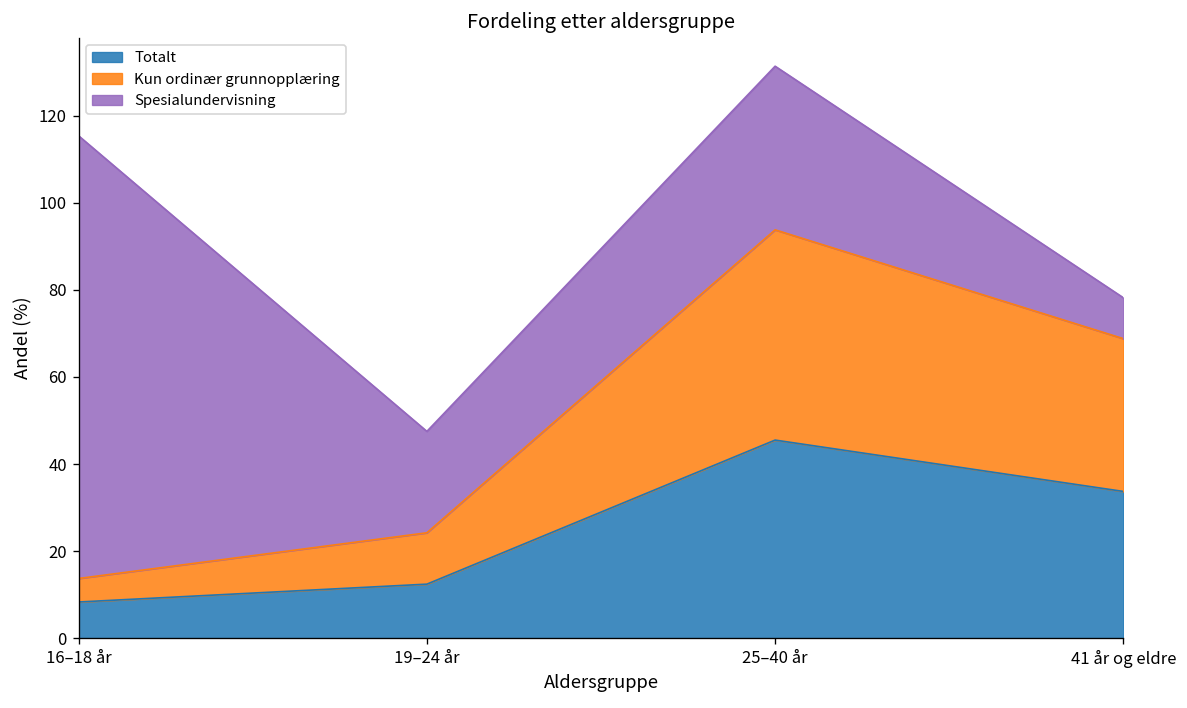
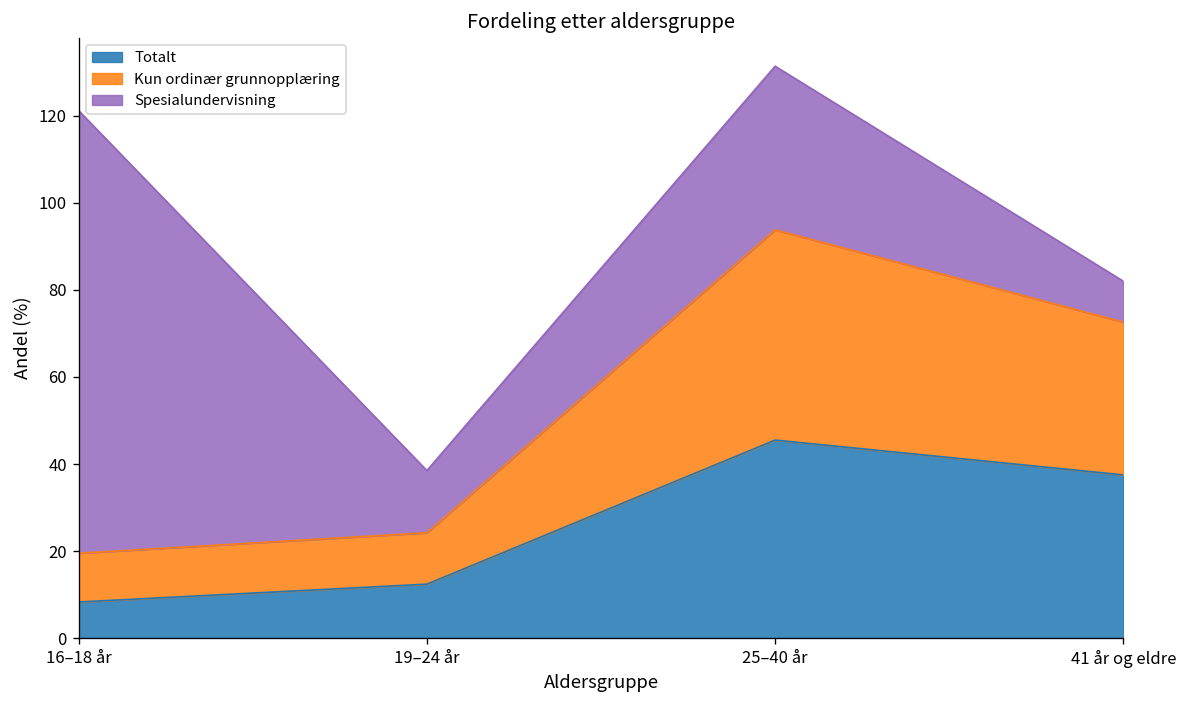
Kun ordinær grunnopplæring, 16–18 år: 5 -> 11
Spesialundervisning, 19–24 år: 23 -> 14
Totalt, 41 år og eldre: 34 -> 38
